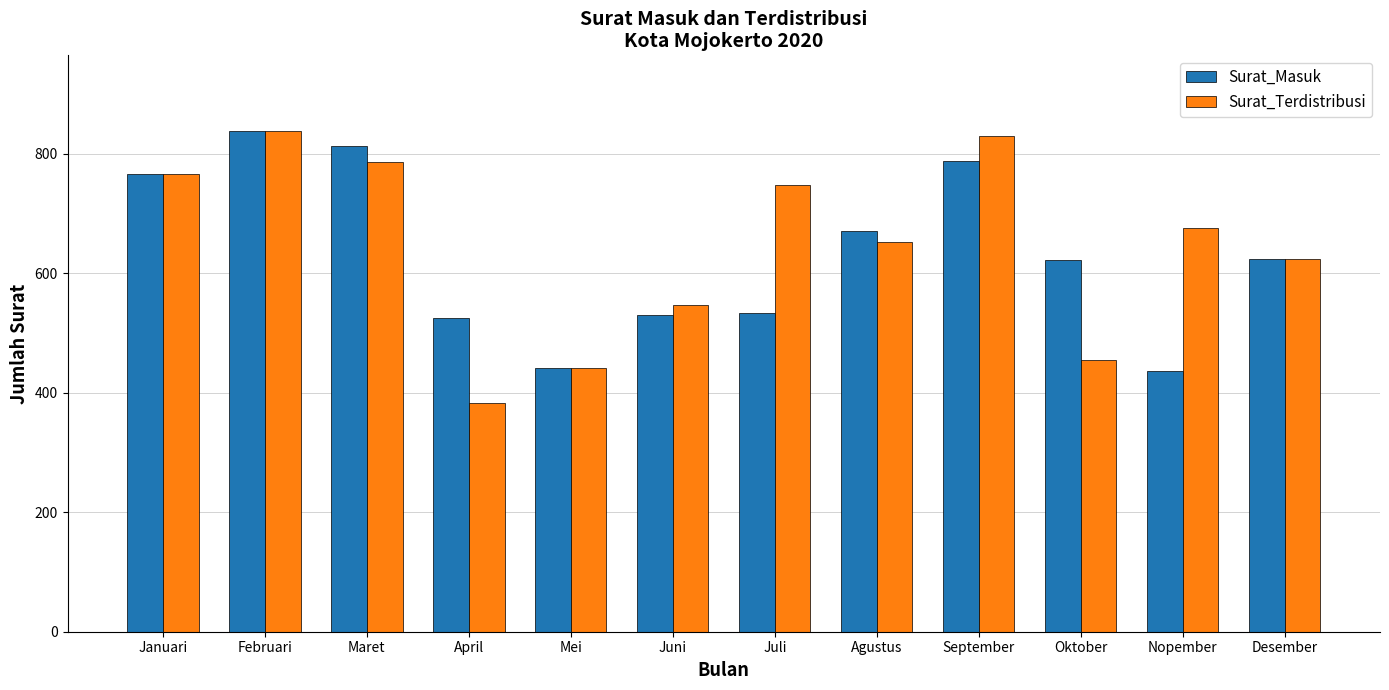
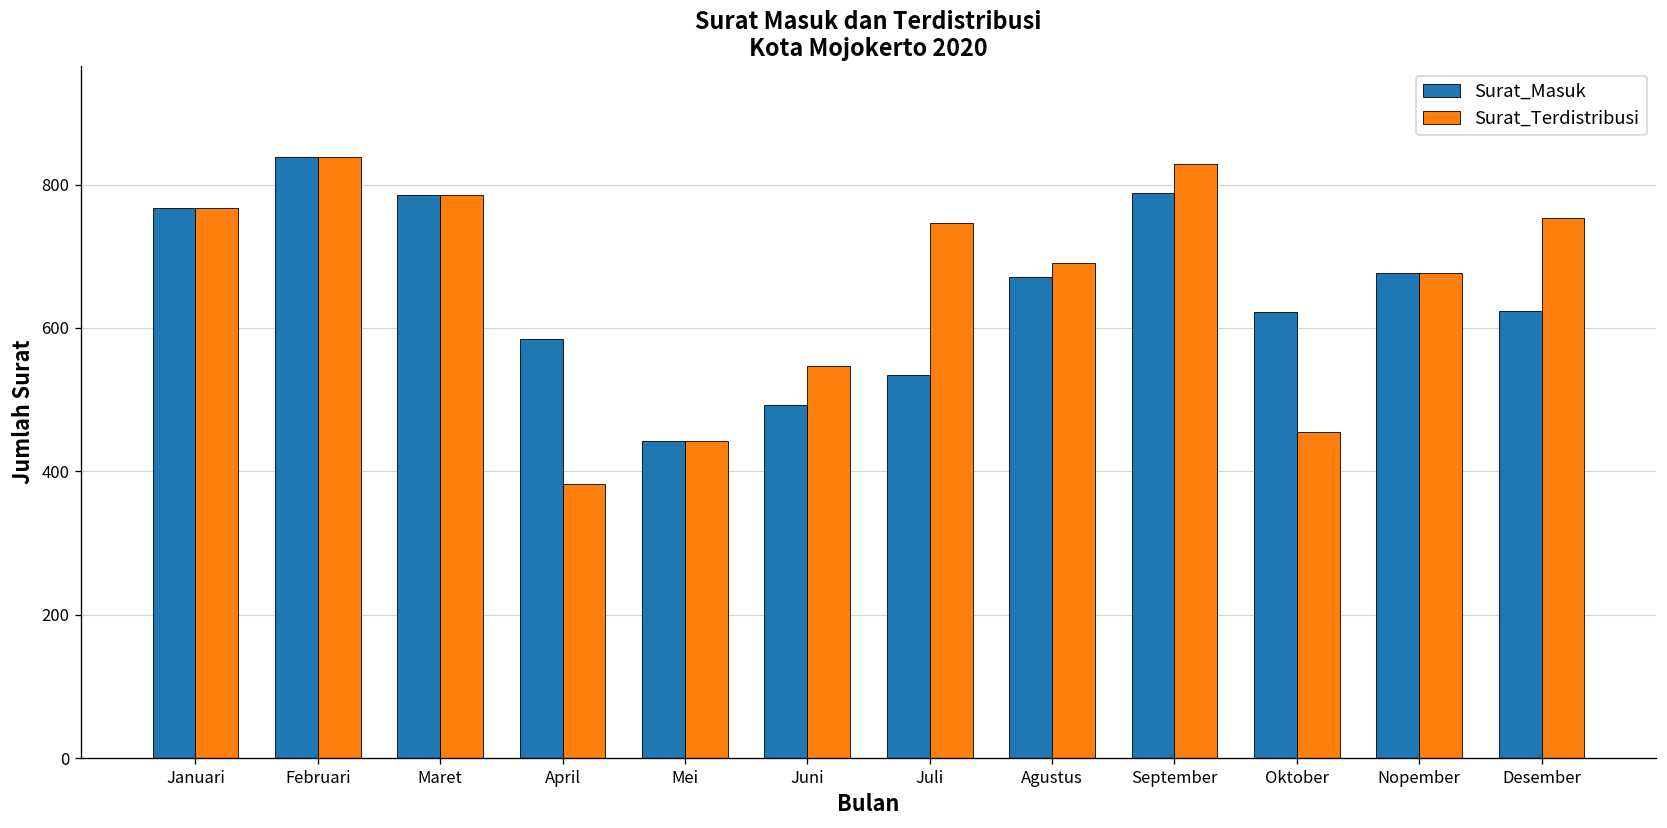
Surat_Masuk, Maret: 810 -> 790
Surat_Masuk, April: 530 -> 590
Surat_Masuk, Juni: 530 -> 490
Surat_Terdistribusi, Agustus: 650 -> 690
Surat_Masuk, Nopember: 440 -> 680
Surat_Terdistribusi, Desember: 620 -> 750
